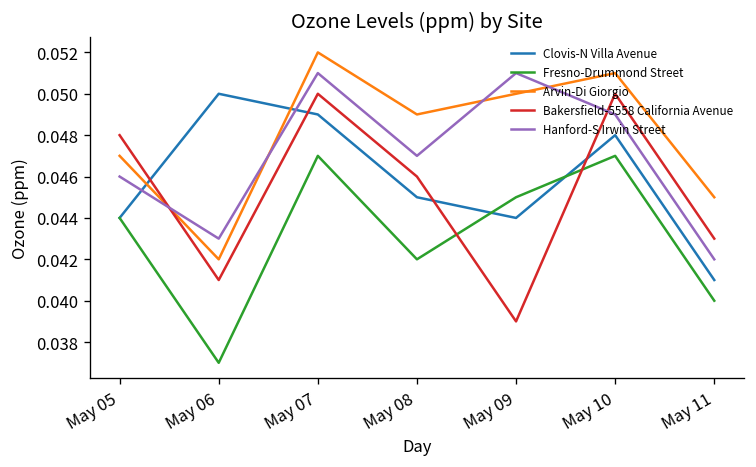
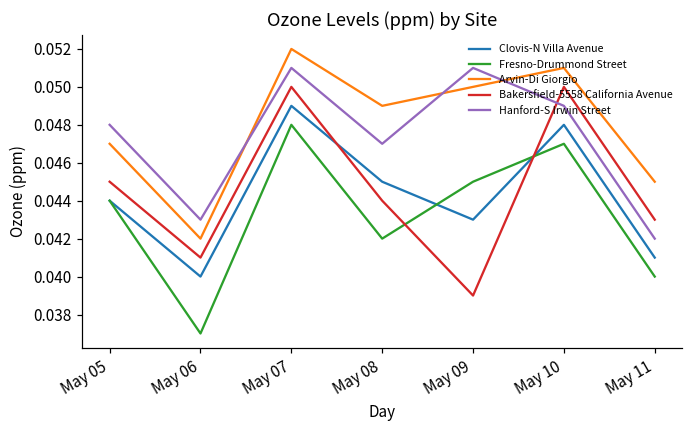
Bakersfield-5558 California Avenue, May 05: 0.048 -> 0.045
Hanford-S Irwin Street, May 05: 0.046 -> 0.048
Clovis-N Villa Avenue, May 06: 0.05 -> 0.04
Fresno-Drummond Street, May 07: 0.047 -> 0.048
Bakersfield-5558 California Avenue, May 08: 0.046 -> 0.044
Clovis-N Villa Avenue, May 09: 0.044 -> 0.043
